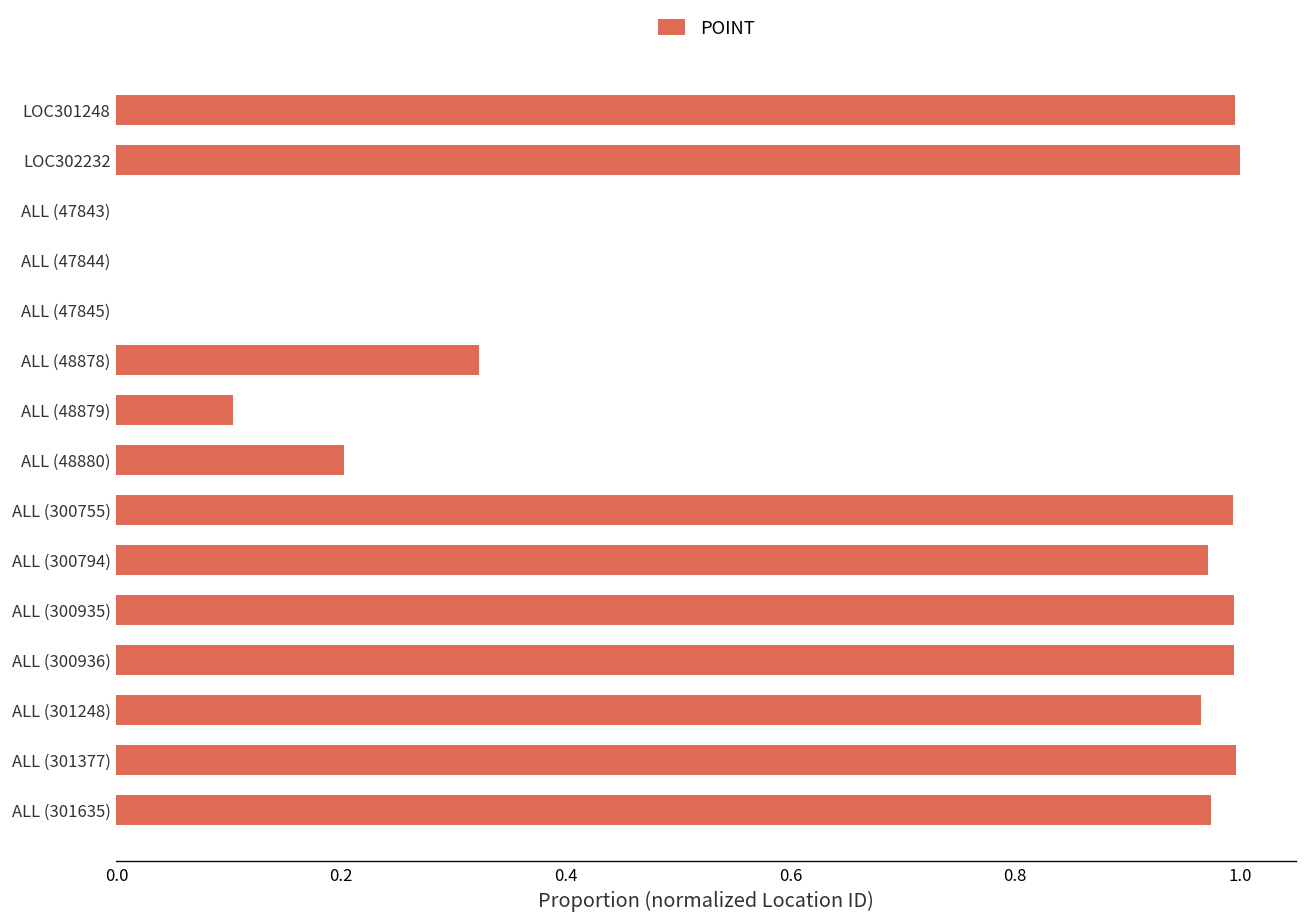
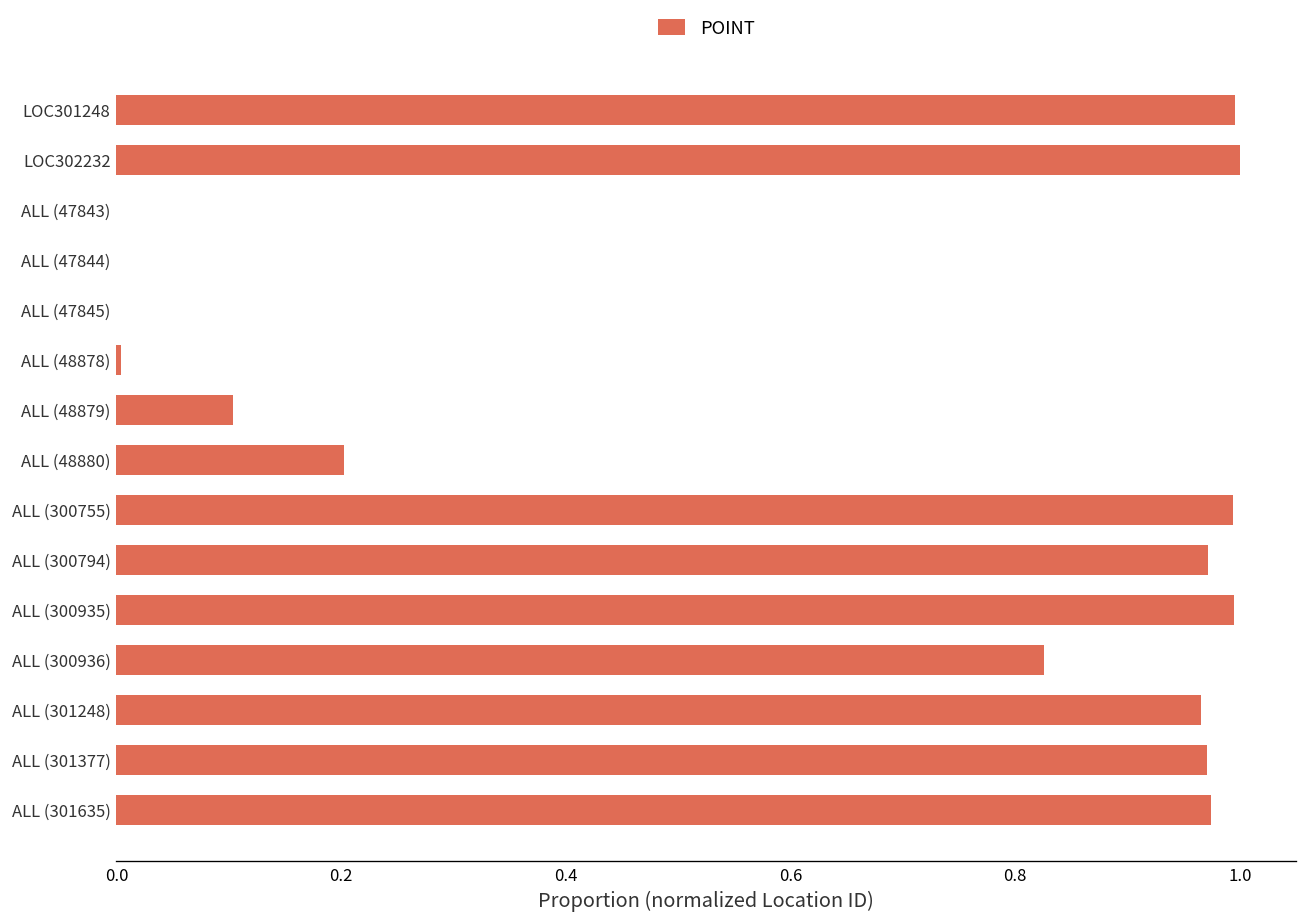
ALL (48878): 0.32 -> 0.00
ALL (300936): 0.99 -> 0.83
ALL (301377): 1.00 -> 0.97
